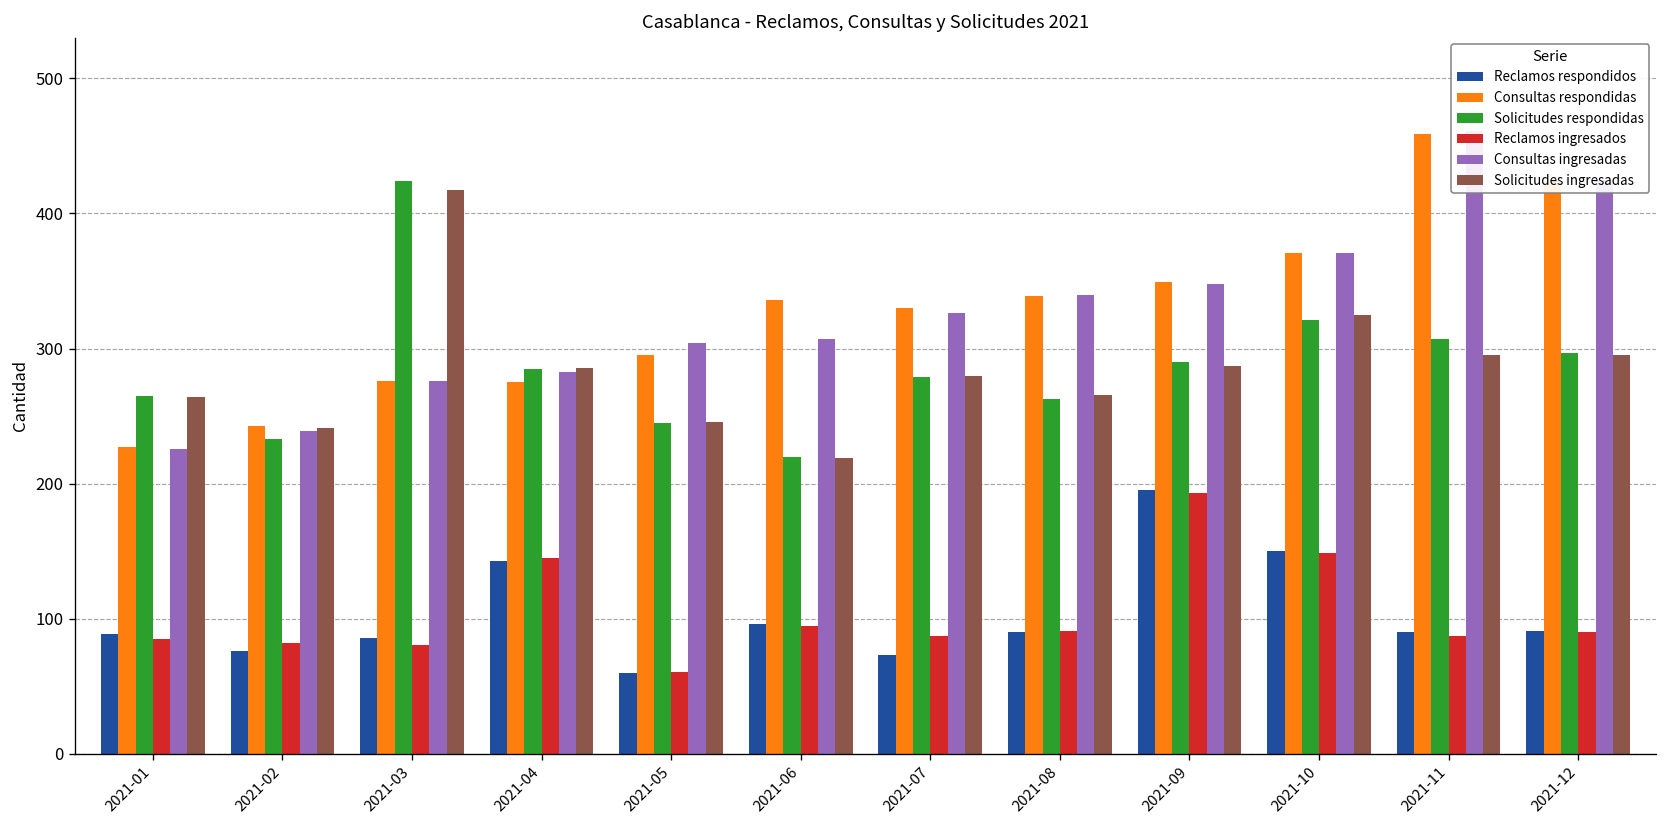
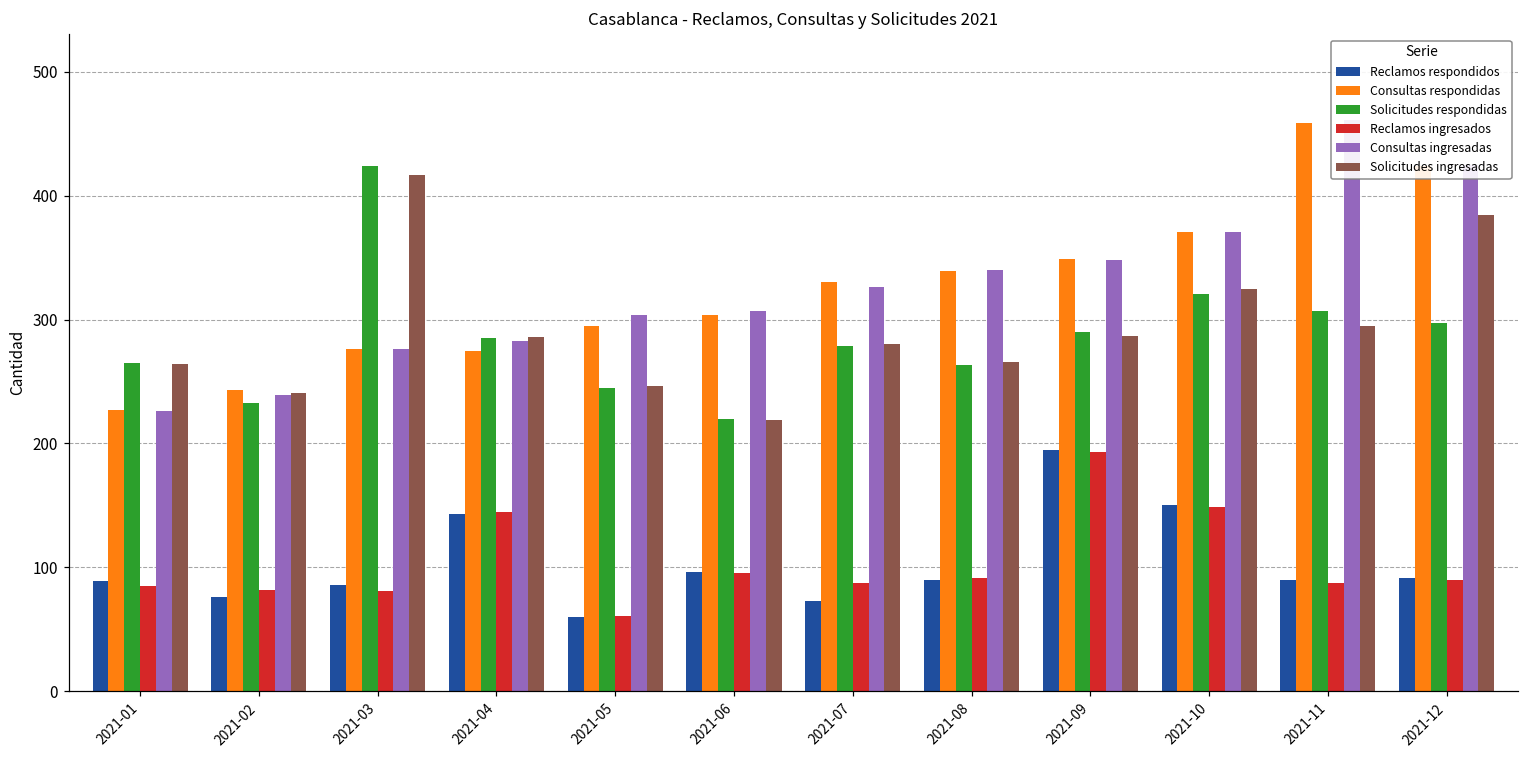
Consultas respondidas, 2021-06: 336 -> 304
Solicitudes ingresadas, 2021-12: 295 -> 384
